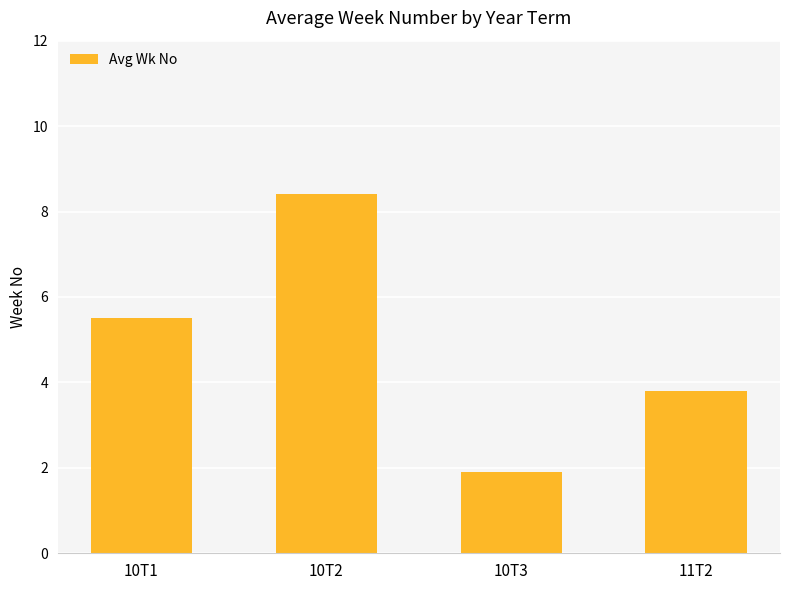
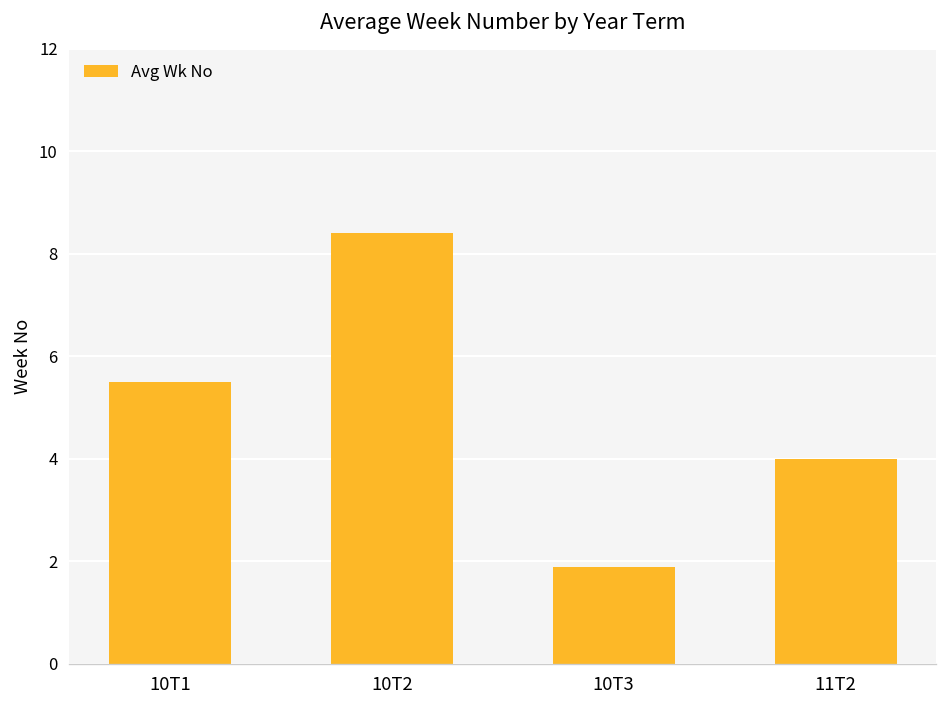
11T2: 3.8 -> 4.0
